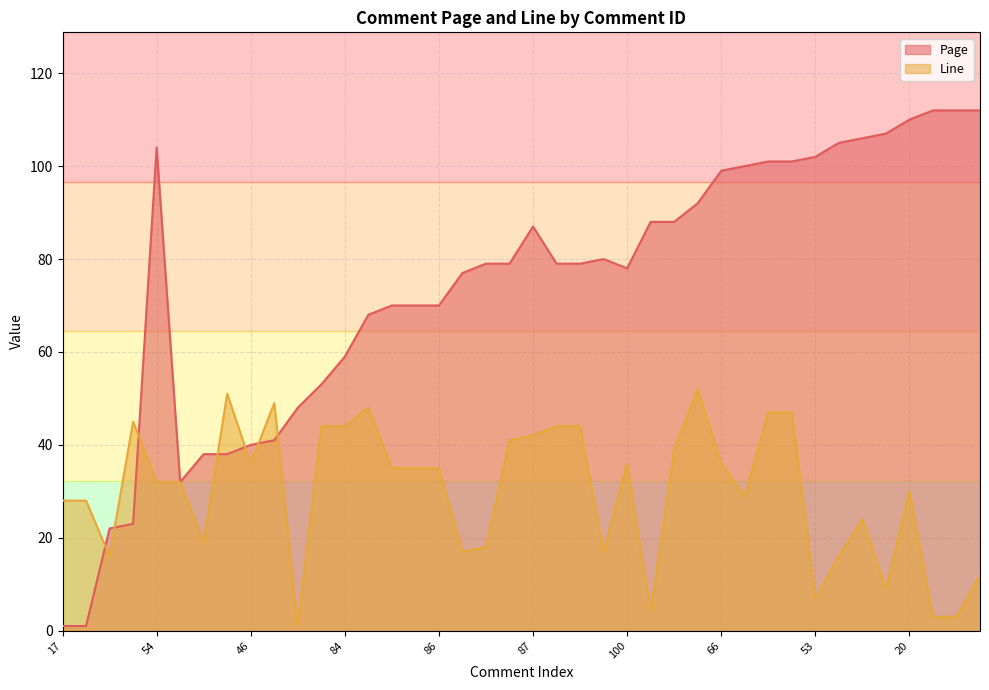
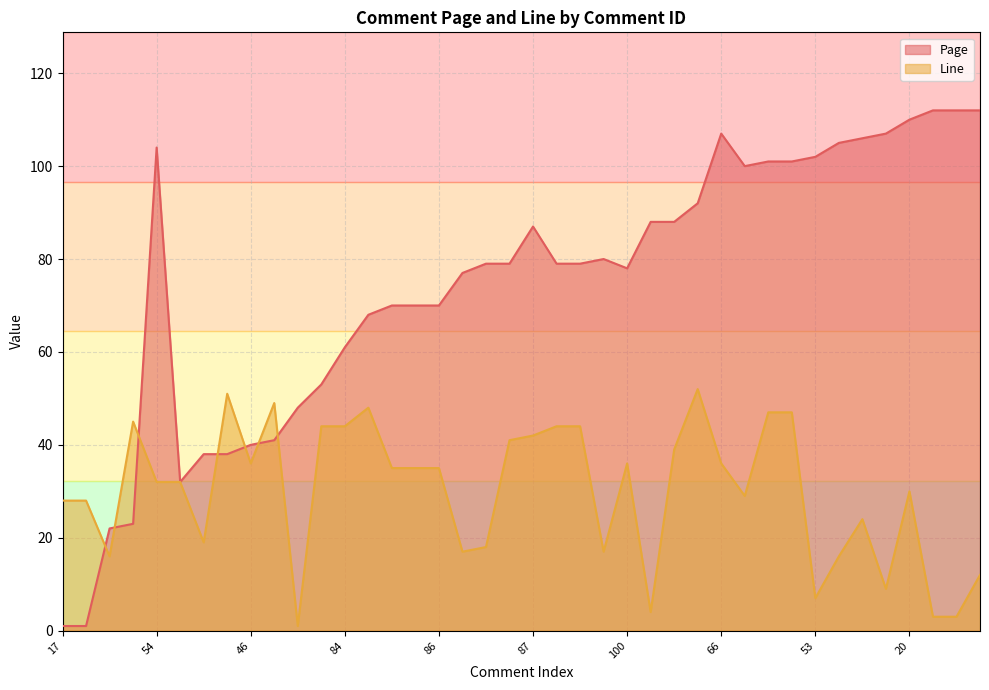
Page, 84: 59 -> 61
Page, 66: 99 -> 107
